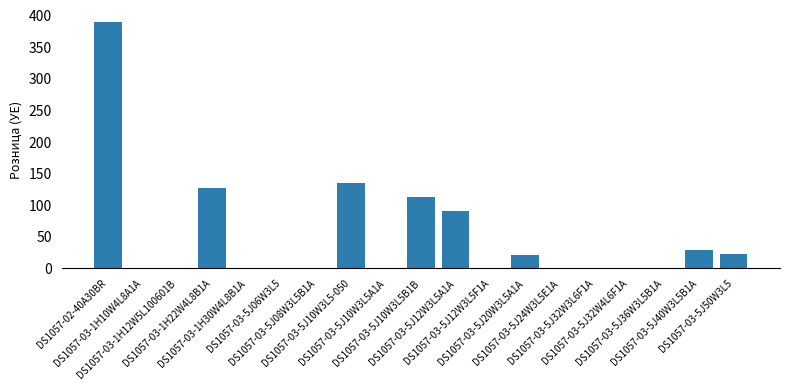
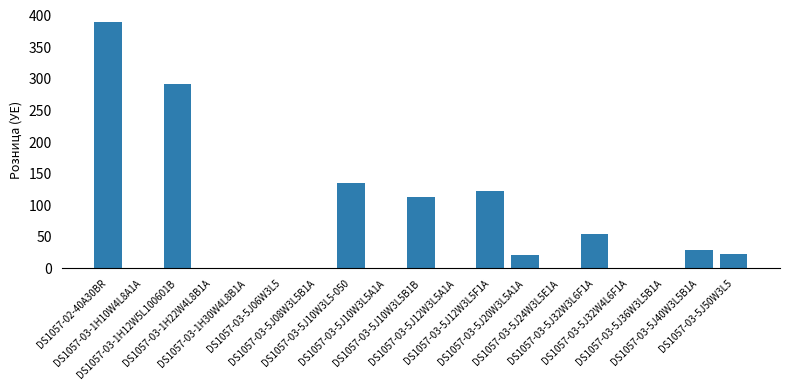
DS1057-03-1H12W5L100601B: 0 -> 290
DS1057-03-1H22W4L8B1A: 130 -> 0
DS1057-03-5J12W3L5A1A: 90 -> 0
DS1057-03-5J12W3L5F1A: 0 -> 120
DS1057-03-5J32W3L6F1A: 0 -> 50
